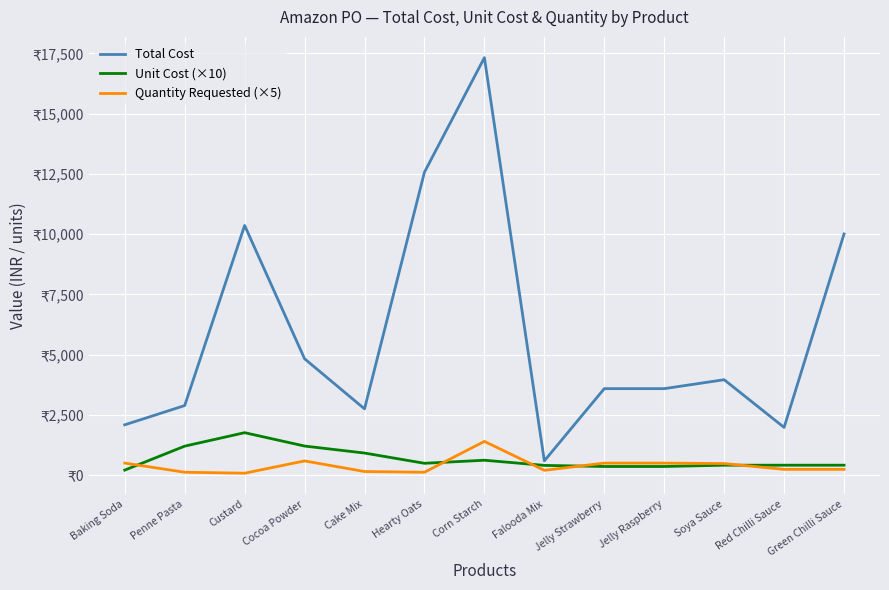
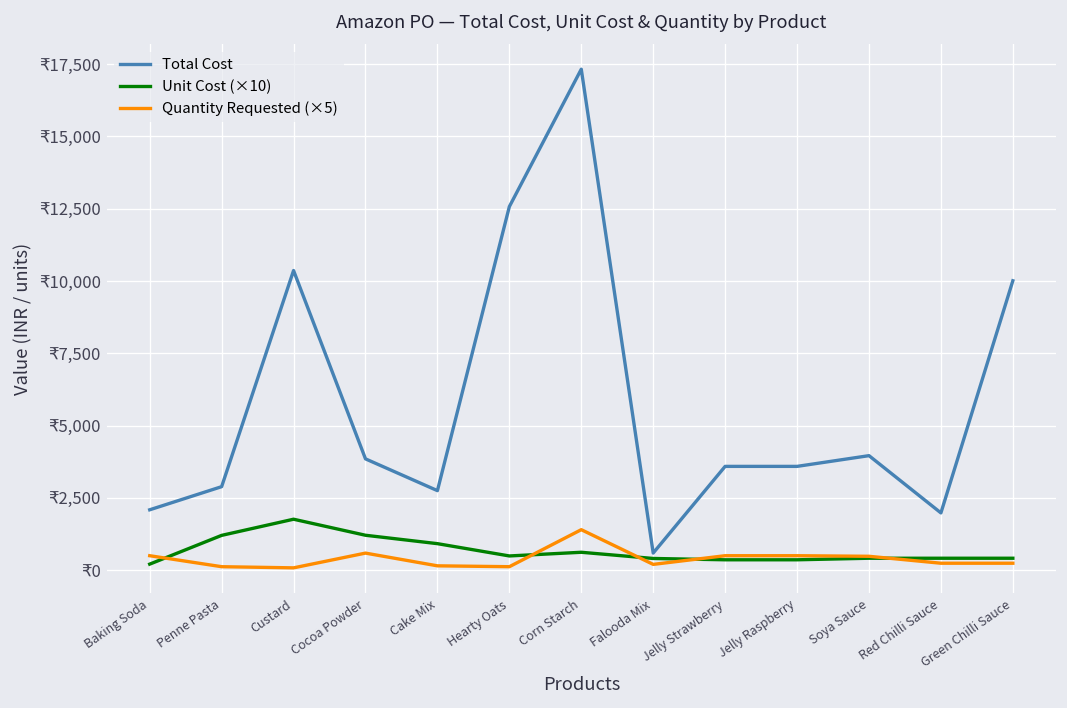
Total Cost, Cocoa Powder: ₹4,800 -> ₹3,800
